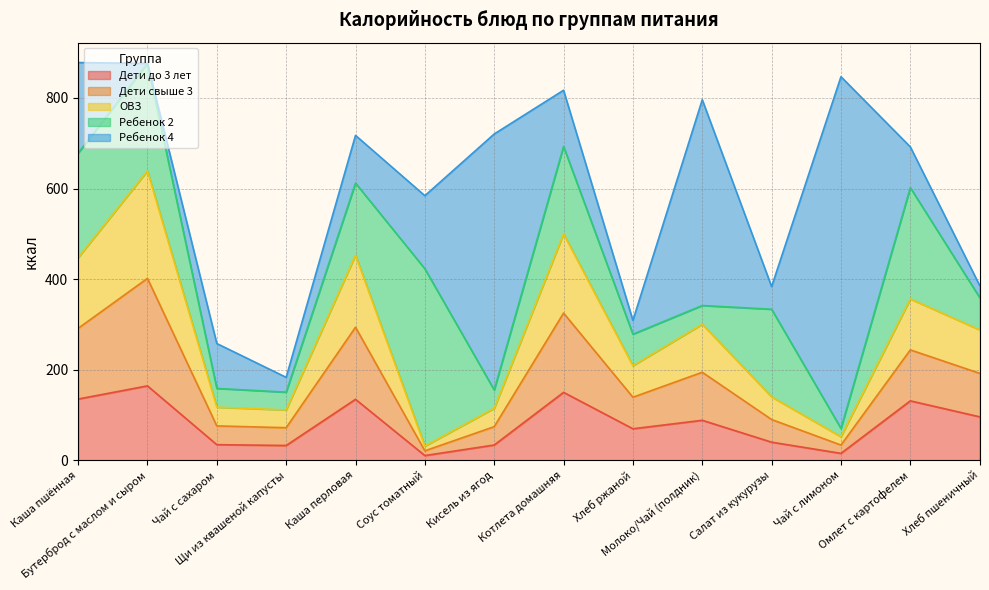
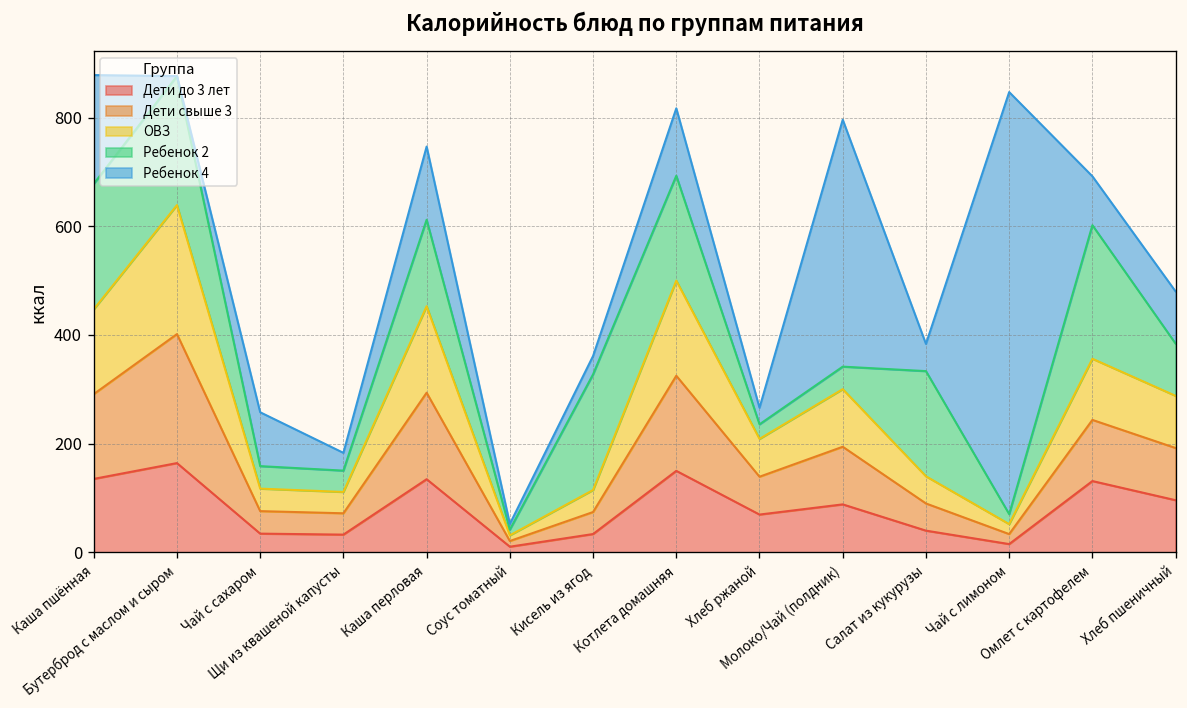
Ребенок 4, Каша перловая: 110 -> 130
Ребенок 2, Соус томатный: 390 -> 10
Ребенок 4, Соус томатный: 160 -> 10
Ребенок 2, Кисель из ягод: 40 -> 210
Ребенок 4, Кисель из ягод: 570 -> 30
Ребенок 2, Хлеб ржаной: 70 -> 30
Ребенок 2, Хлеб пшеничный: 70 -> 100
Ребенок 4, Хлеб пшеничный: 30 -> 100
